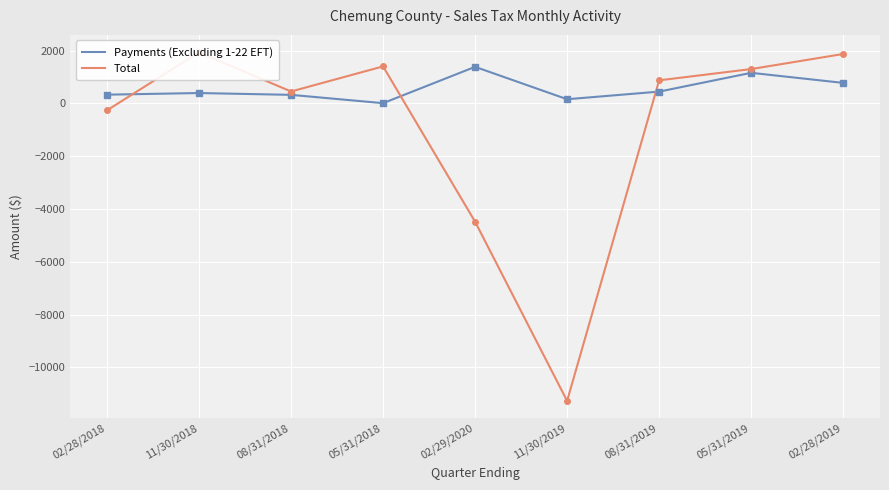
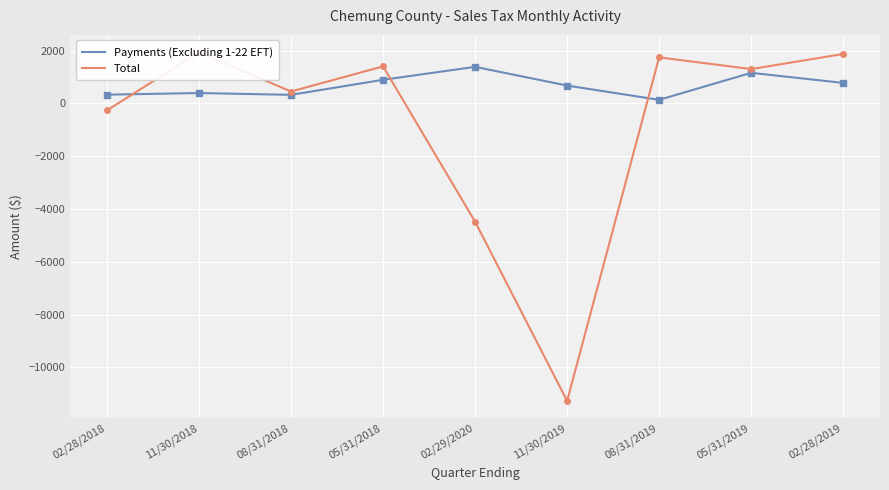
Payments (Excluding 1-22 EFT), 05/31/2018: 0 -> 900
Payments (Excluding 1-22 EFT), 11/30/2019: 200 -> 700
Payments (Excluding 1-22 EFT), 08/31/2019: 500 -> 100
Total, 08/31/2019: 900 -> 1700
